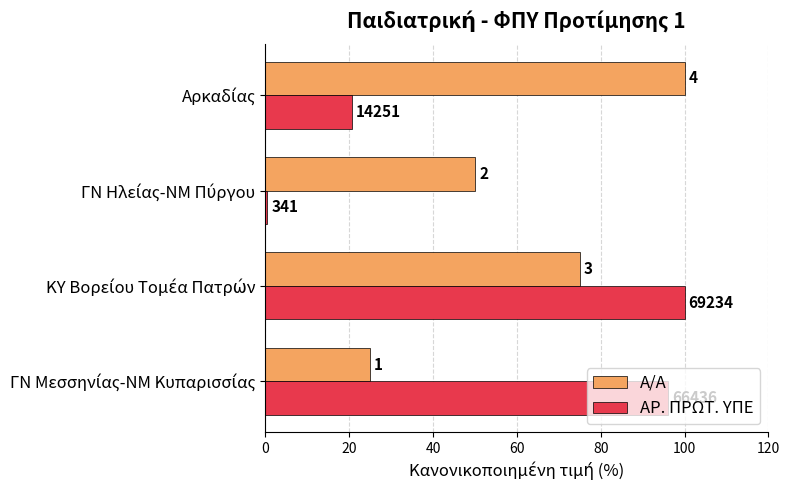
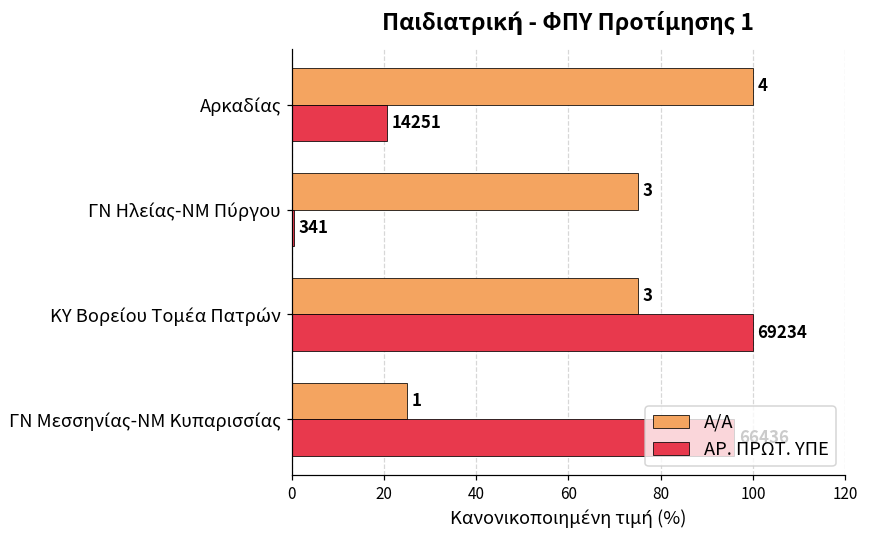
Α/Α, ΓΝ Ηλείας-ΝΜ Πύργου: 2 -> 3
